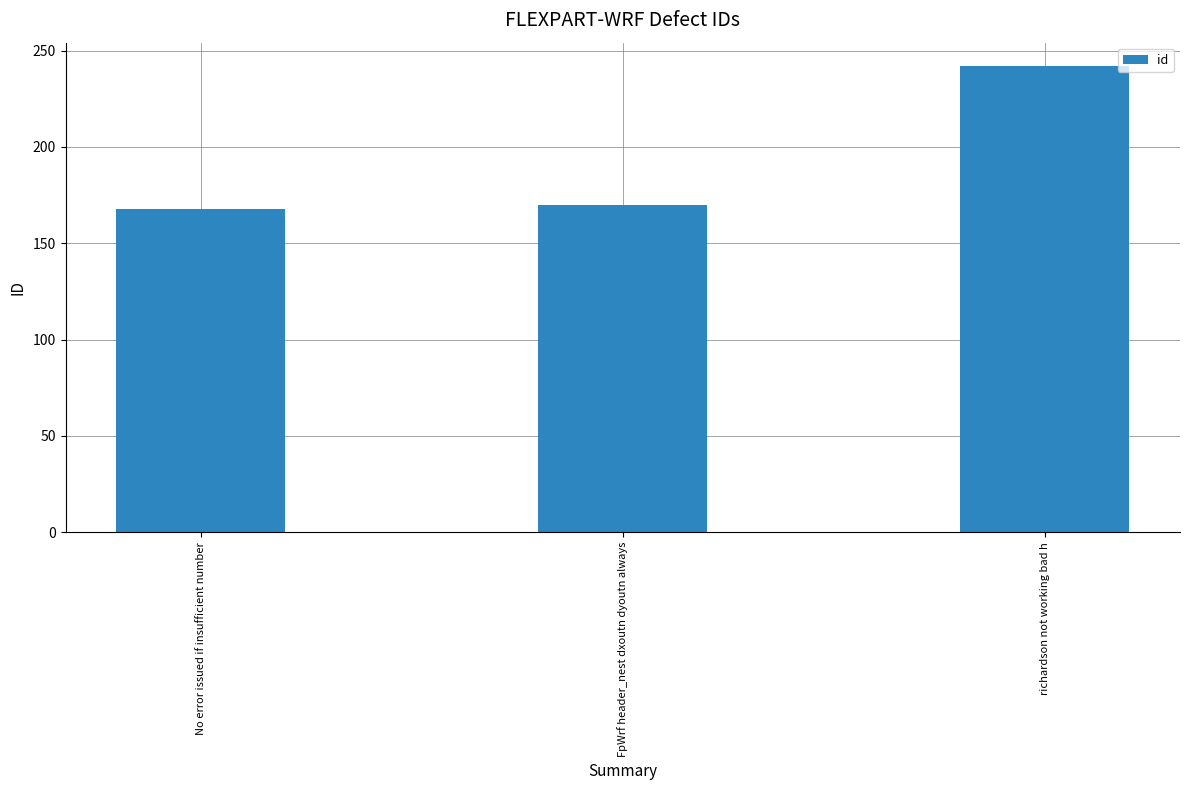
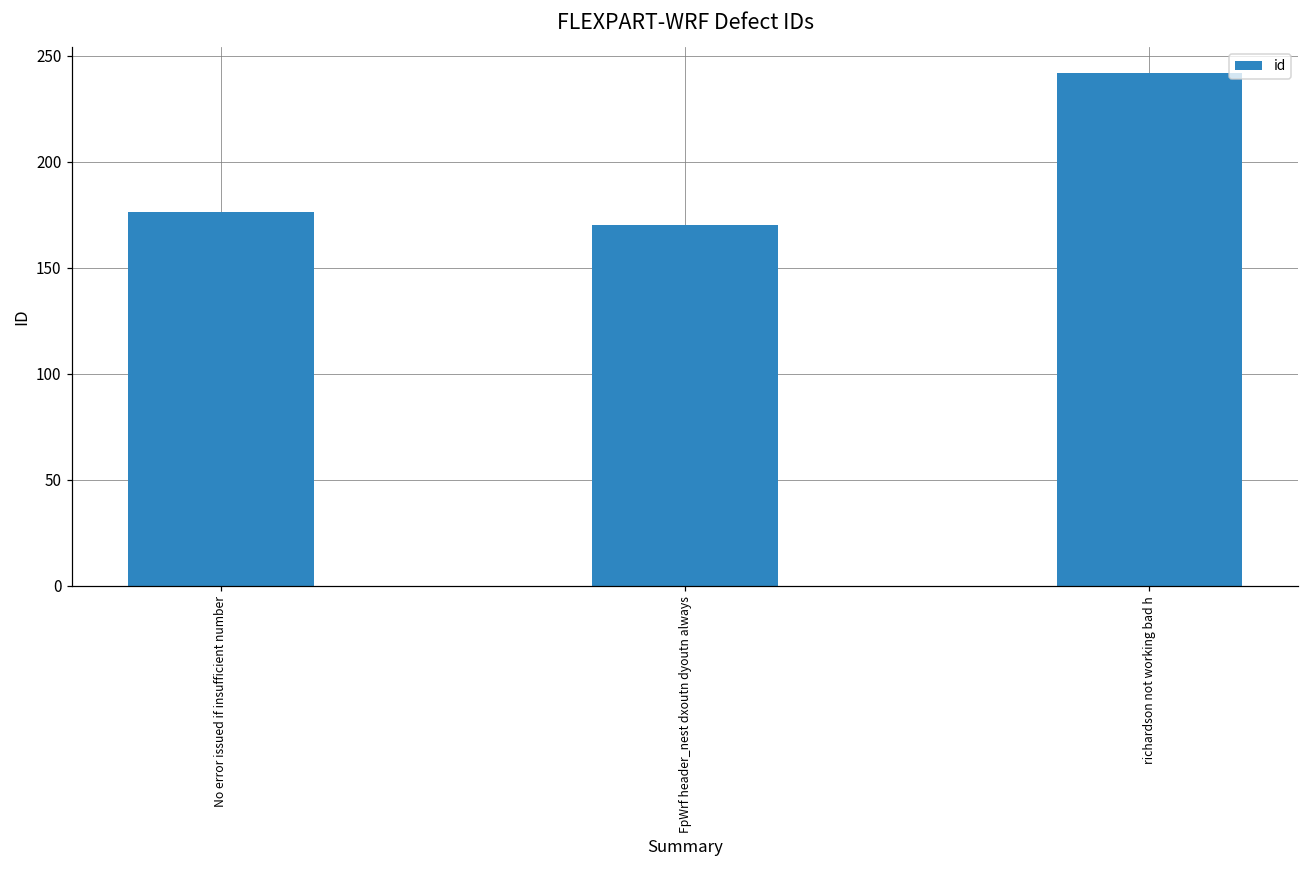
No error issued if insufficient number: 168 -> 176
